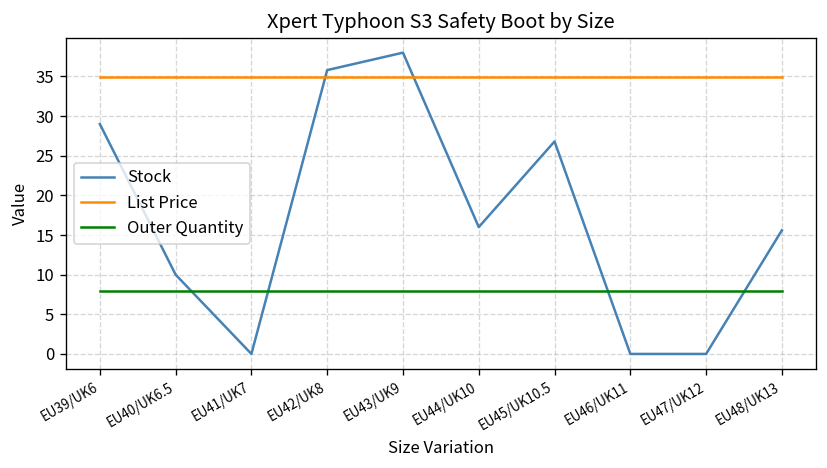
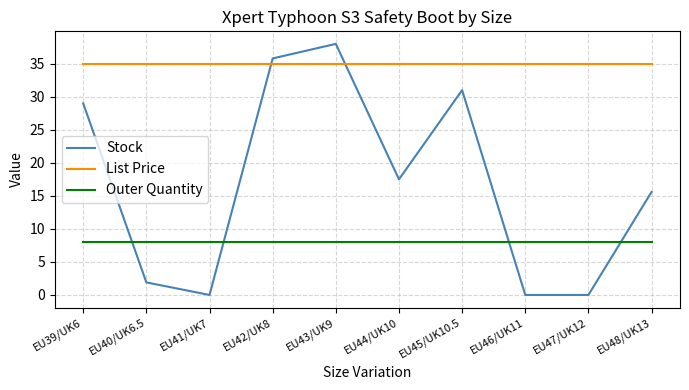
Stock, EU40/UK6.5: 10 -> 2
Stock, EU44/UK10: 16 -> 18
Stock, EU45/UK10.5: 27 -> 31
